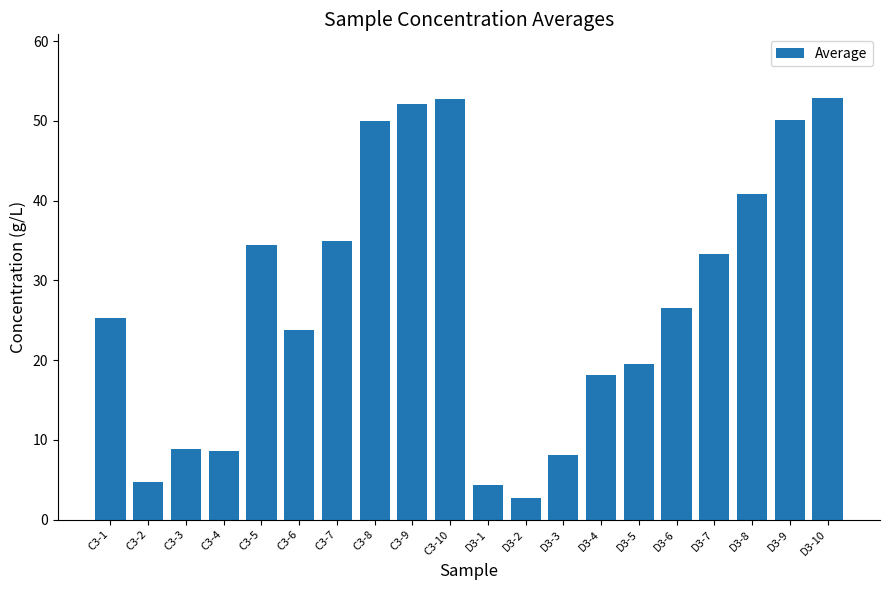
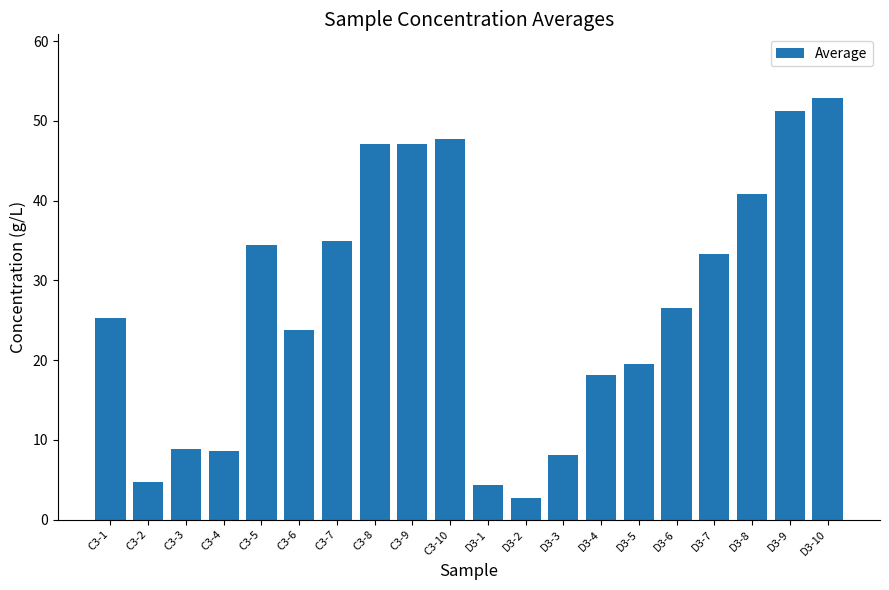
C3-8: 50 -> 47
C3-9: 52 -> 47
C3-10: 53 -> 48
D3-9: 50 -> 51
